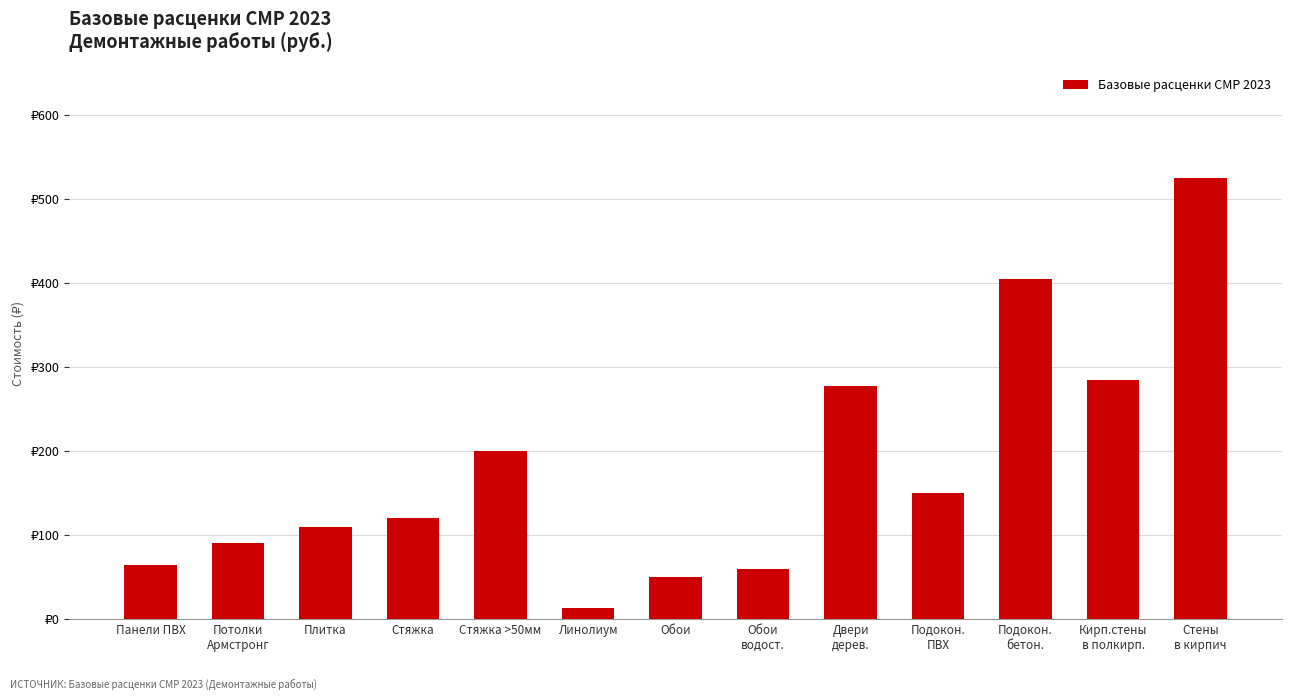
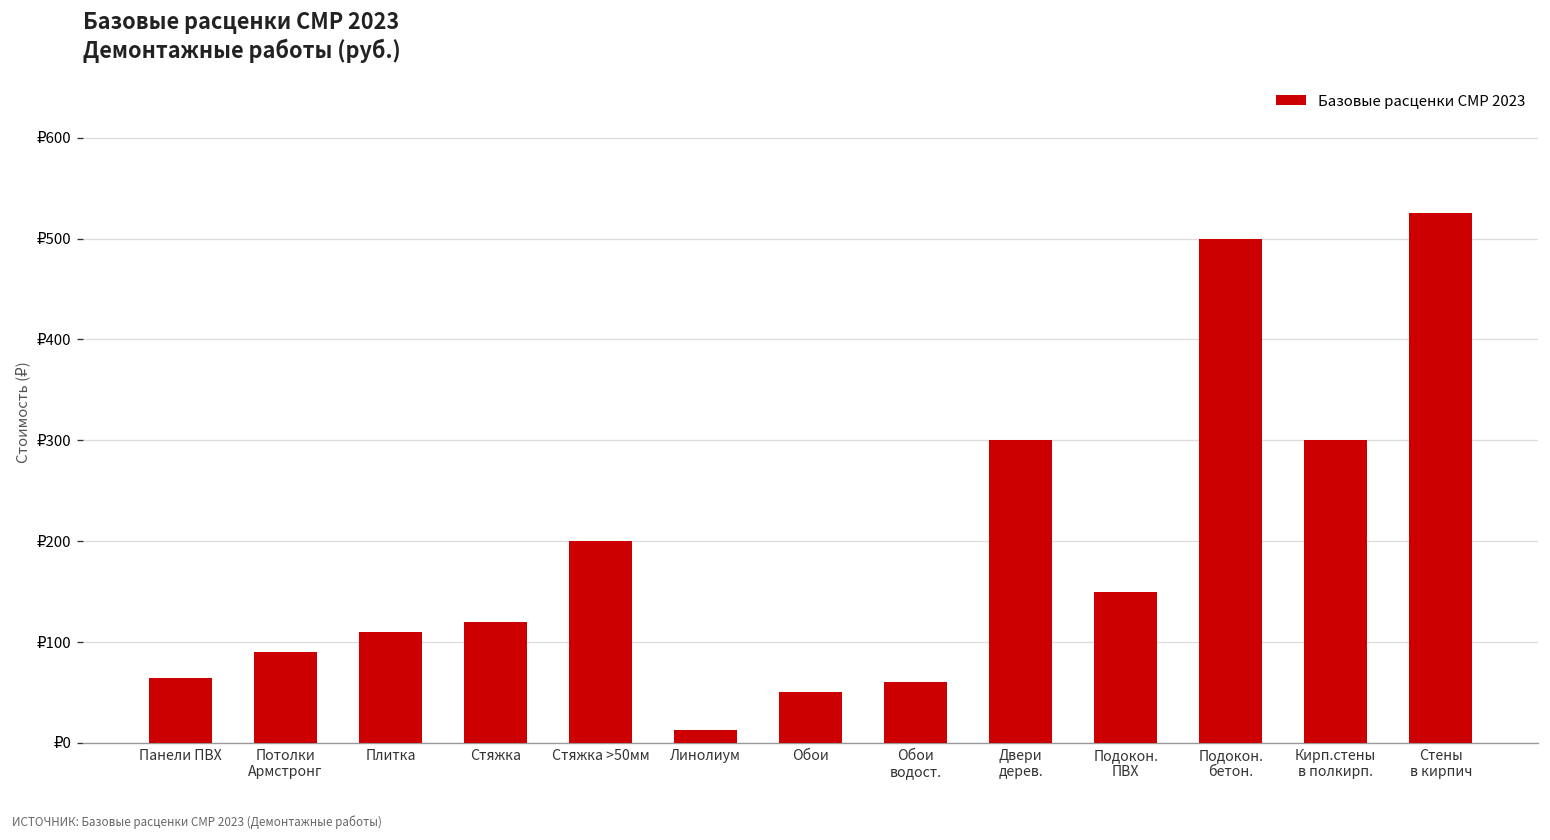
Двери дерев.: ₽280 -> ₽300
Подокон. бетон.: ₽400 -> ₽500
Кирп.стены в полкирп.: ₽280 -> ₽300
